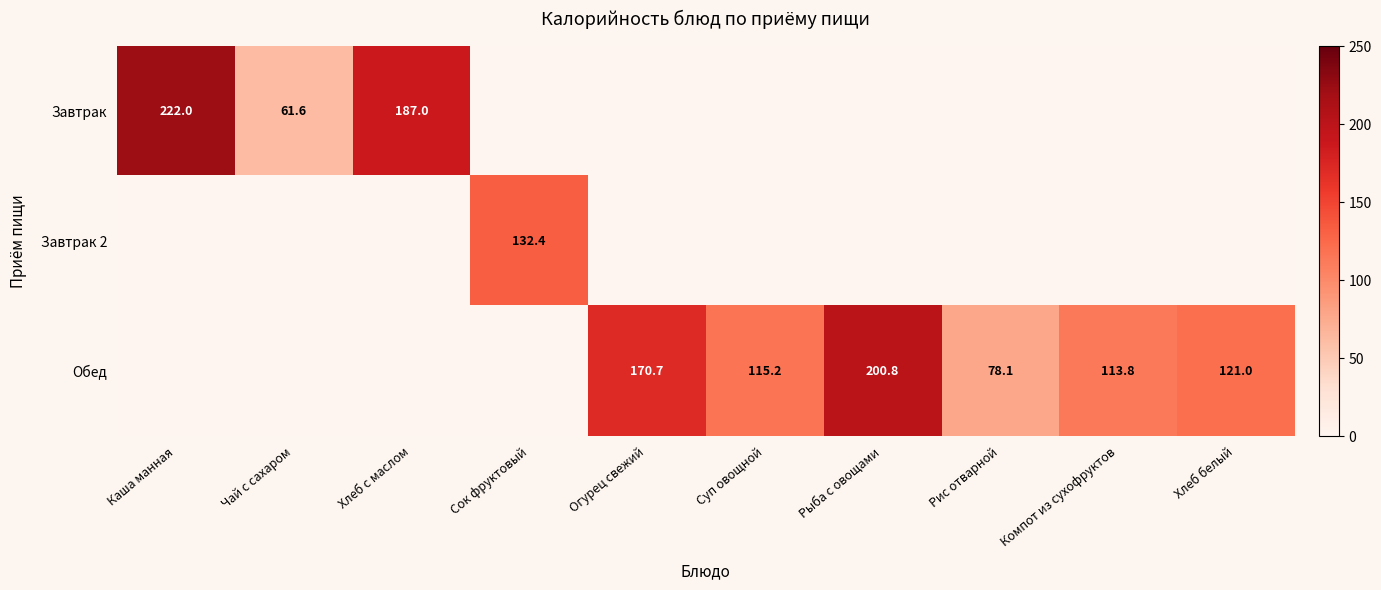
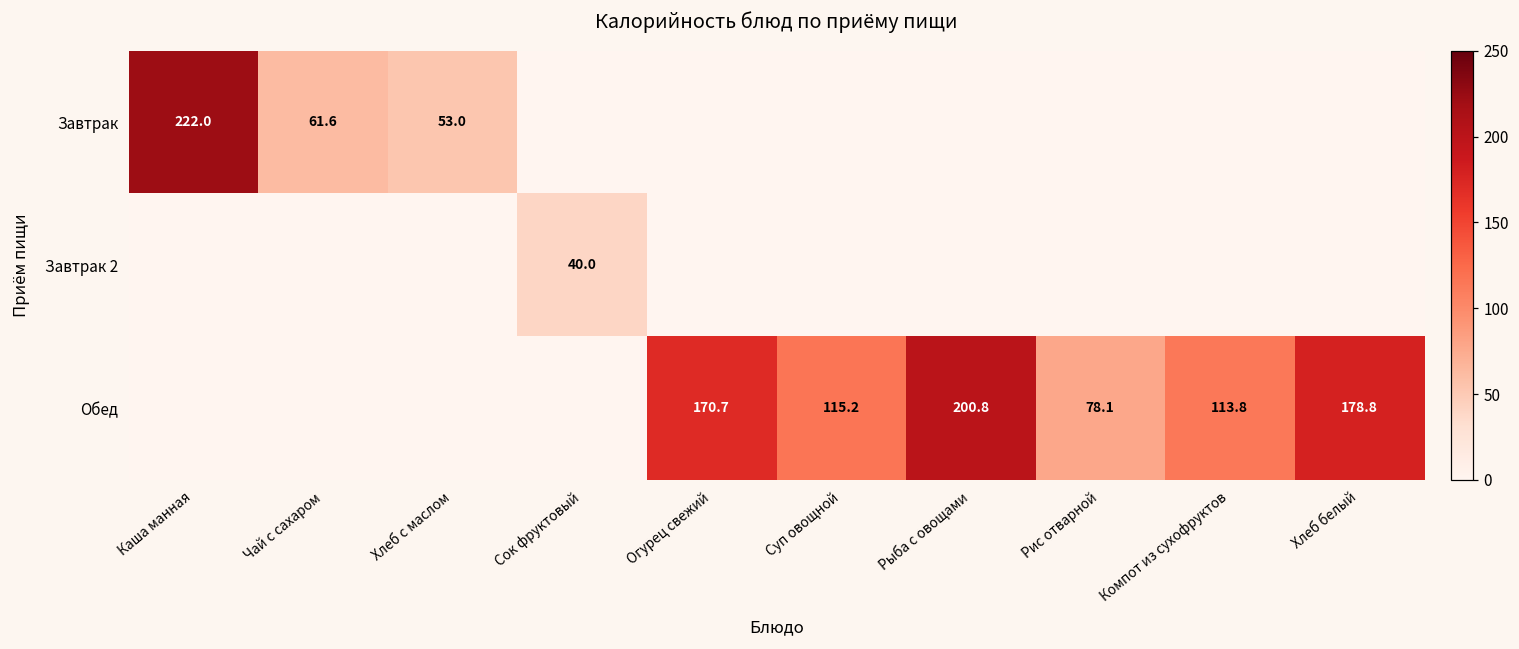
Завтрак, Хлеб с маслом: 187.0 -> 53.0
Завтрак 2, Сок фруктовый: 132.4 -> 40.0
Обед, Хлеб белый: 121.0 -> 178.8
